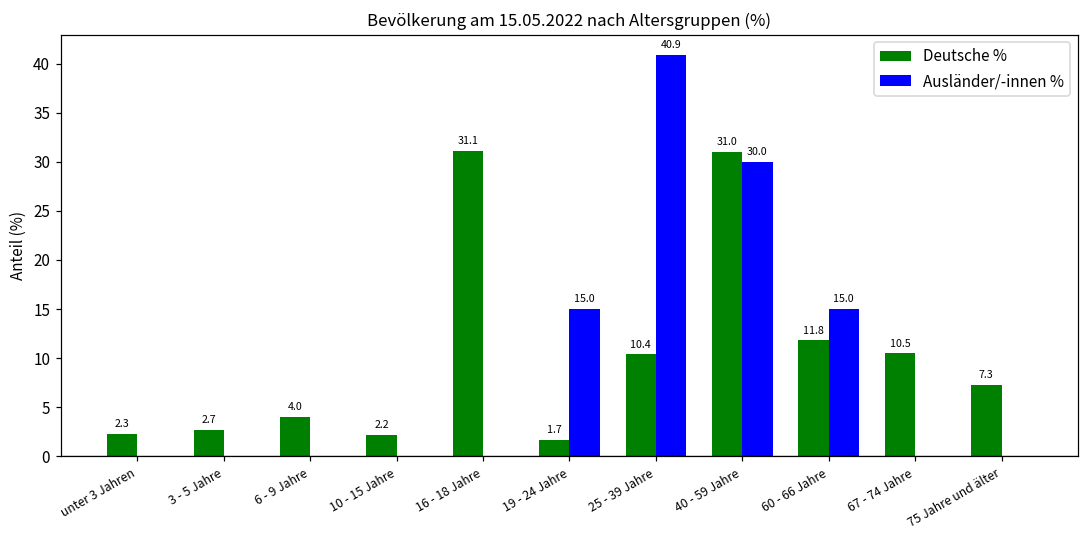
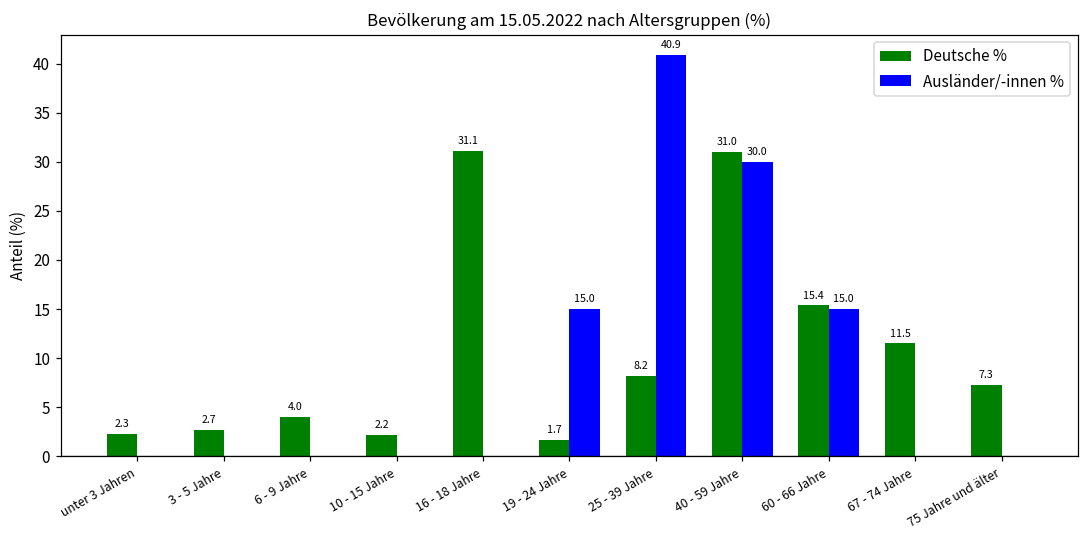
Deutsche %, 25 - 39 Jahre: 10.4 -> 8.2
Deutsche %, 60 - 66 Jahre: 11.8 -> 15.4
Deutsche %, 67 - 74 Jahre: 10.5 -> 11.5
